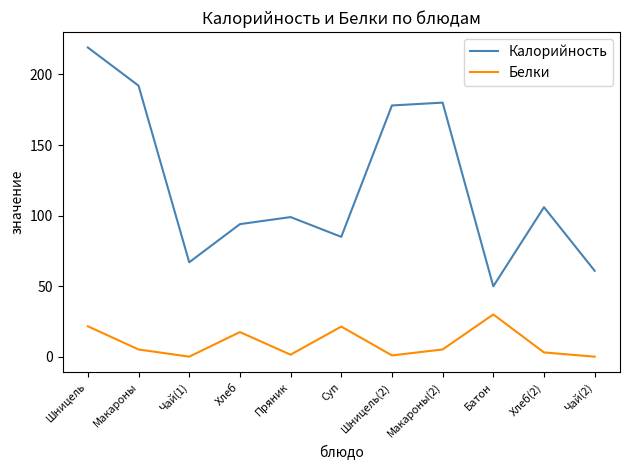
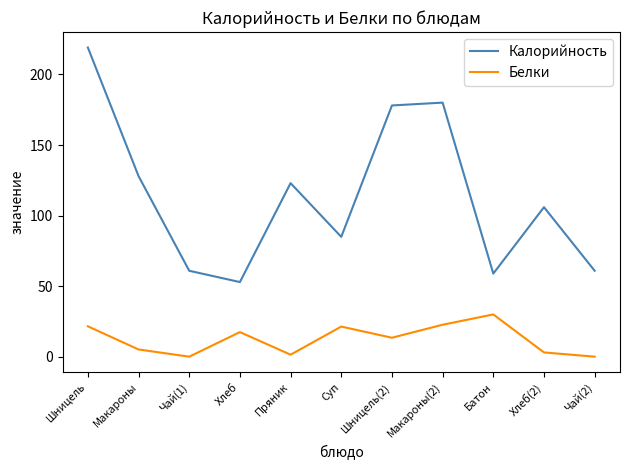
Калорийность, Макароны: 192 -> 128
Калорийность, Чай(1): 67 -> 61
Калорийность, Хлеб: 94 -> 53
Калорийность, Пряник: 99 -> 123
Белки, Шницель(2): 1 -> 14
Белки, Макароны(2): 5 -> 23
Калорийность, Батон: 50 -> 59
